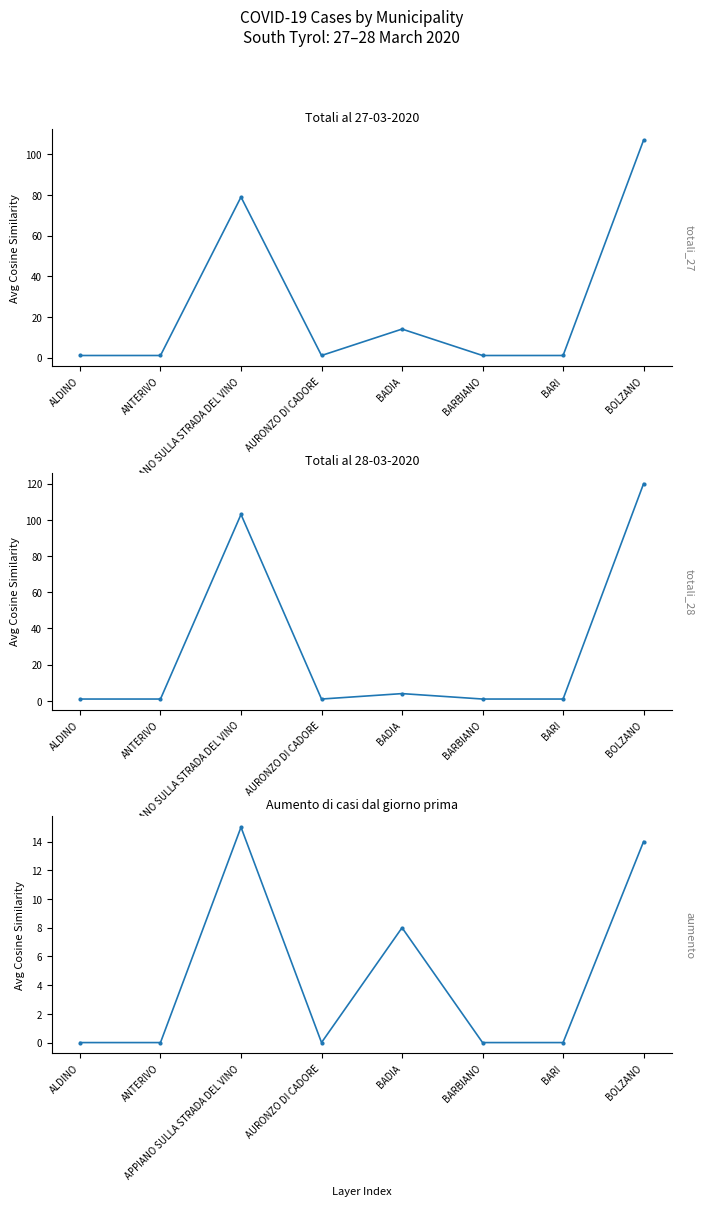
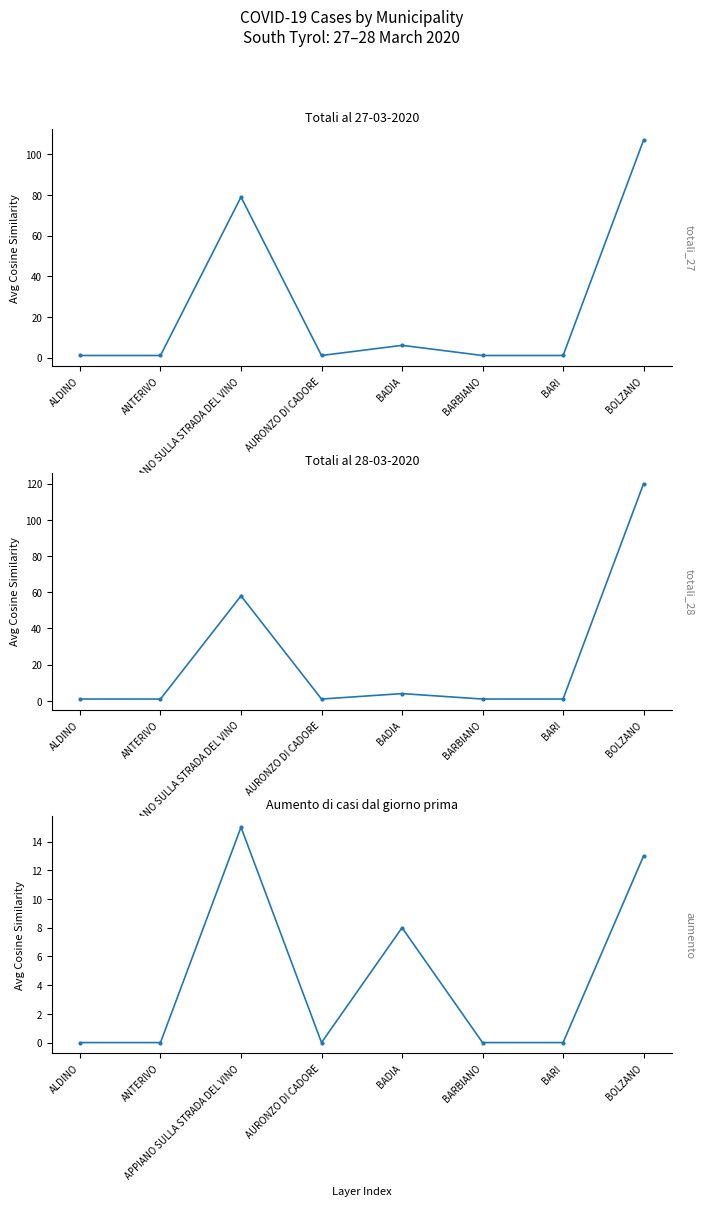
Totali al 27-03-2020, BADIA: 14 -> 6
Totali al 28-03-2020, APPIANO SULLA STRADA DEL VINO: 103 -> 58
Aumento di casi dal giorno prima, BOLZANO: 14 -> 13
